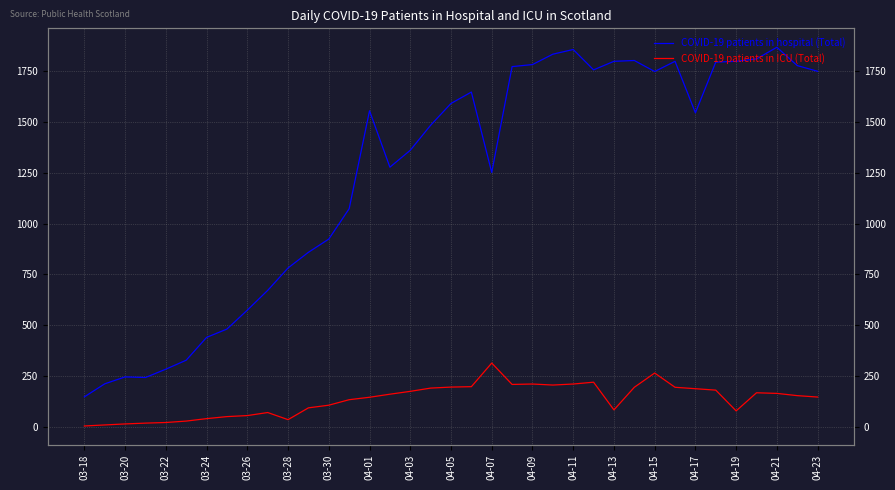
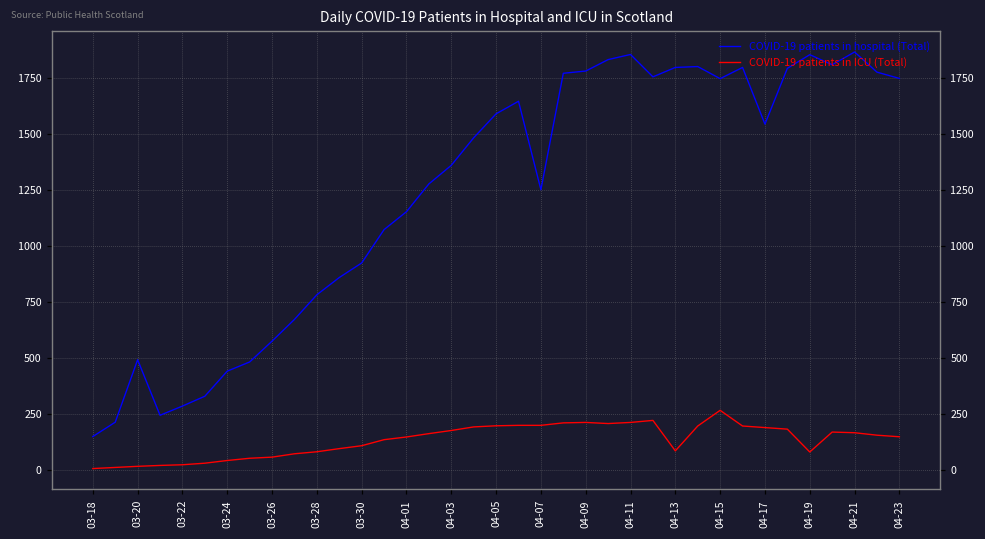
COVID-19 patients in hospital (Total), 03-20: 250 -> 490
COVID-19 patients in ICU (Total), 03-28: 40 -> 80
COVID-19 patients in hospital (Total), 04-01: 1550 -> 1150
COVID-19 patients in ICU (Total), 04-07: 320 -> 200
COVID-19 patients in hospital (Total), 04-19: 1800 -> 1850
